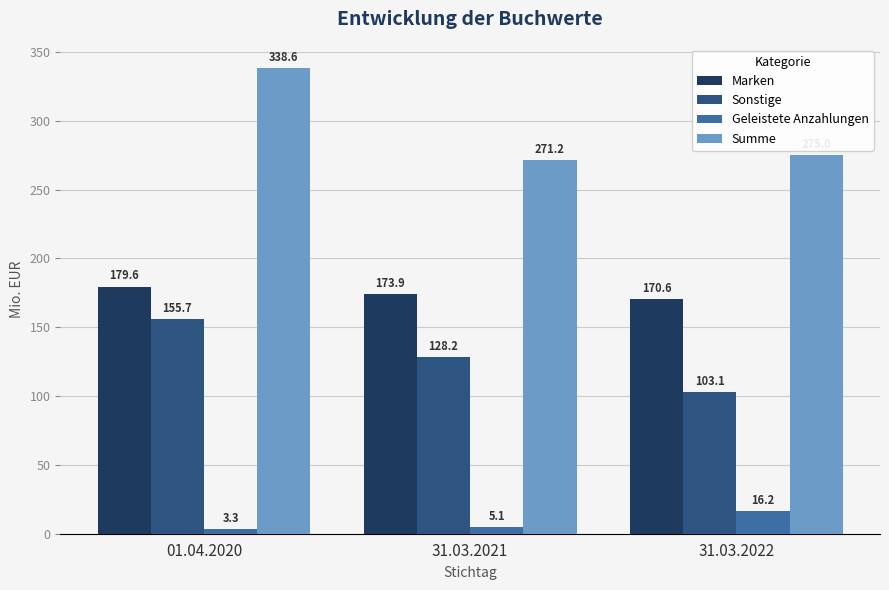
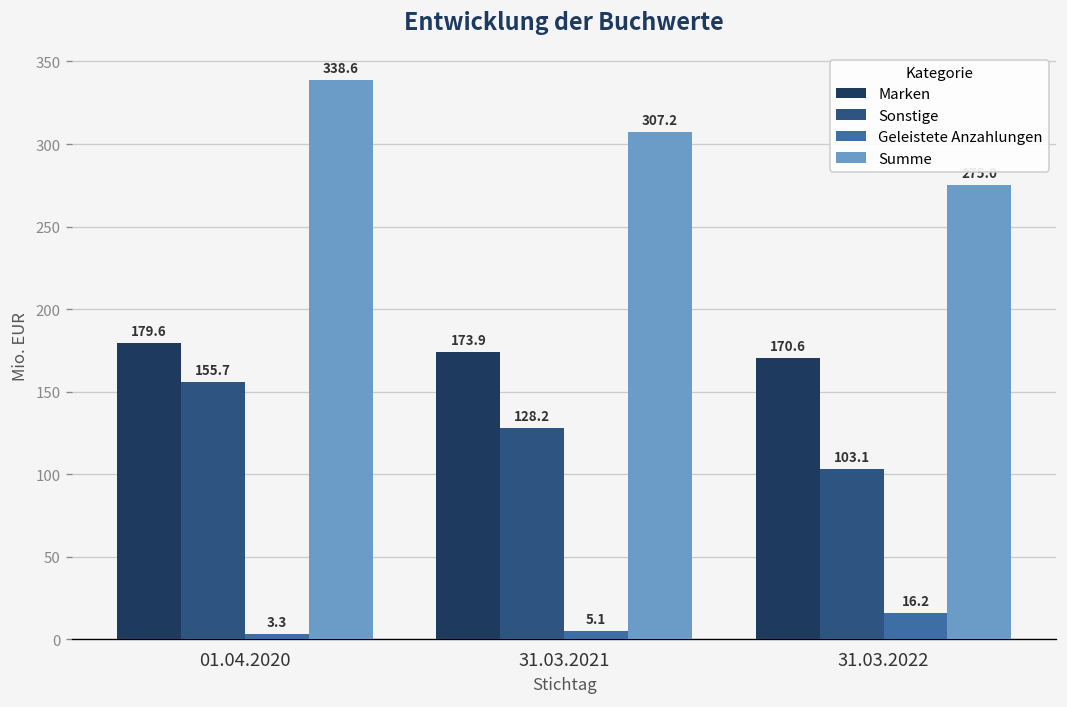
Summe, 31.03.2021: 271.2 -> 307.2
